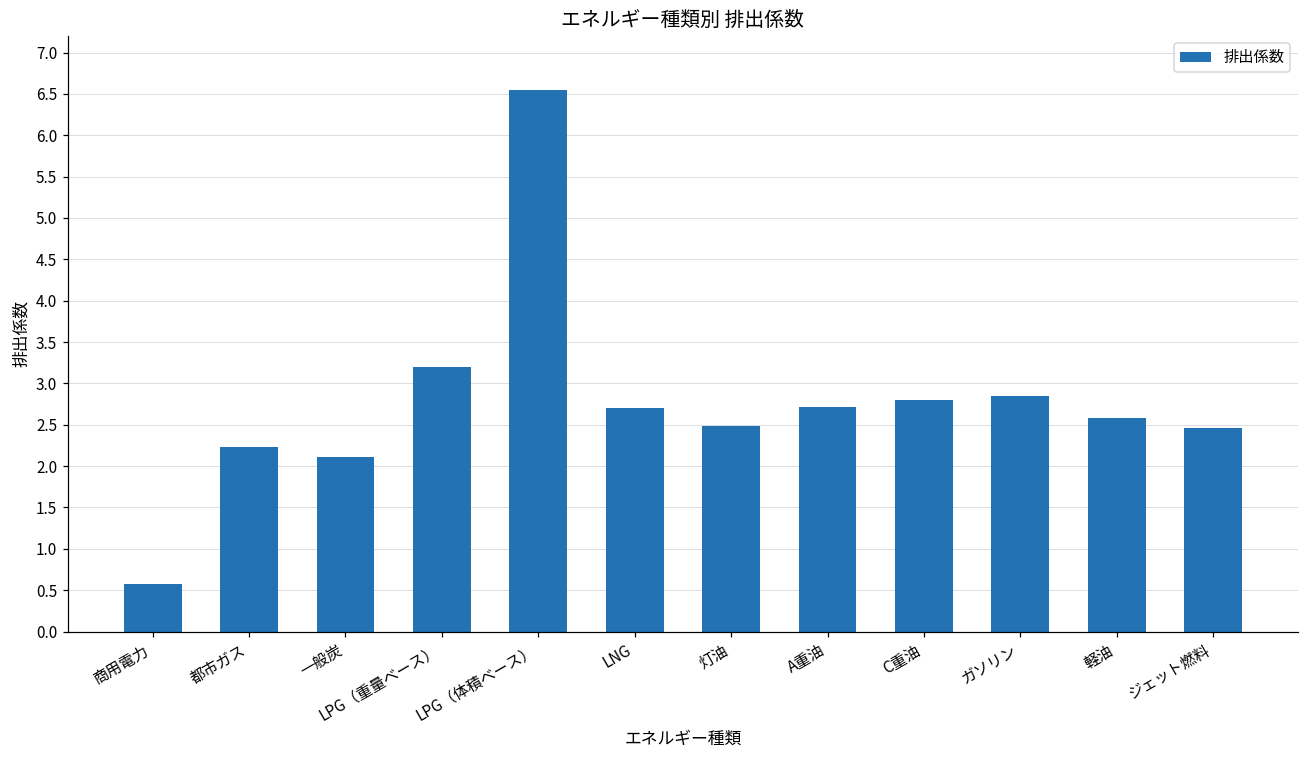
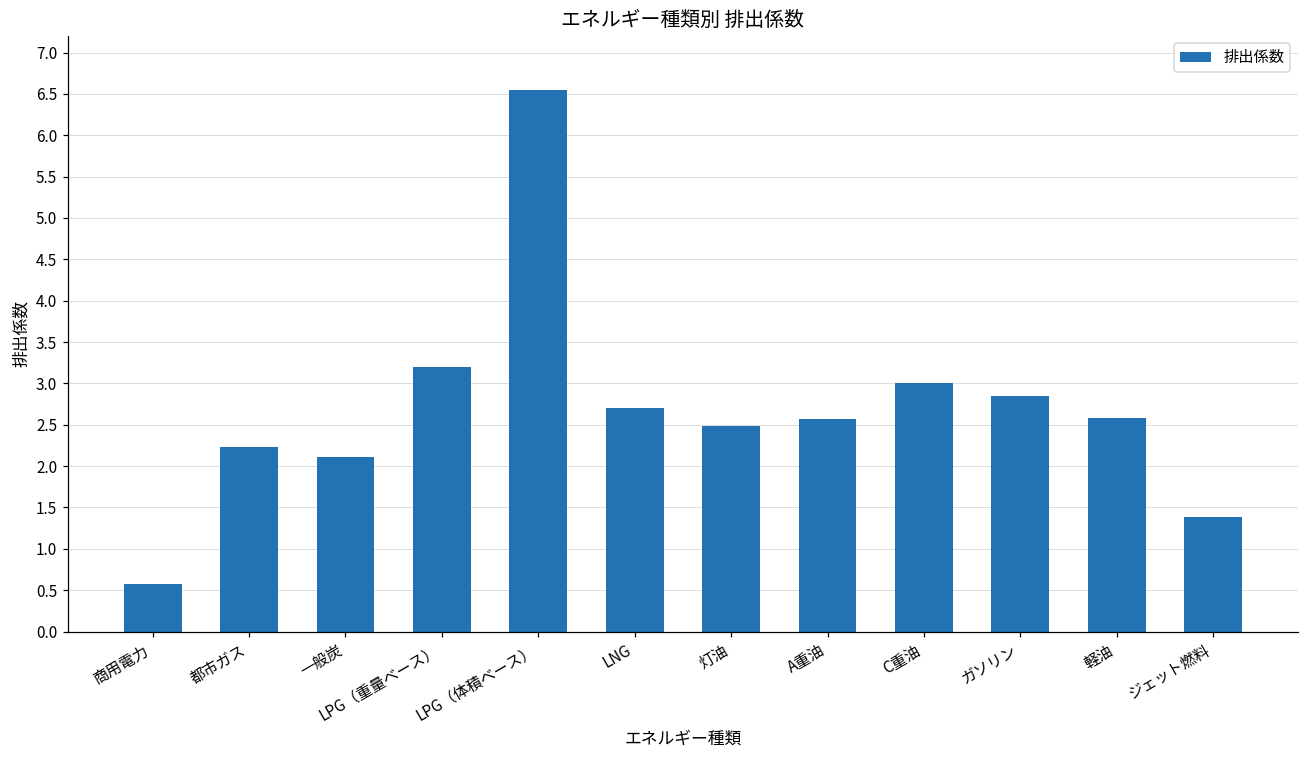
A重油: 2.7 -> 2.6
C重油: 2.8 -> 3.0
ジェット燃料: 2.5 -> 1.4
